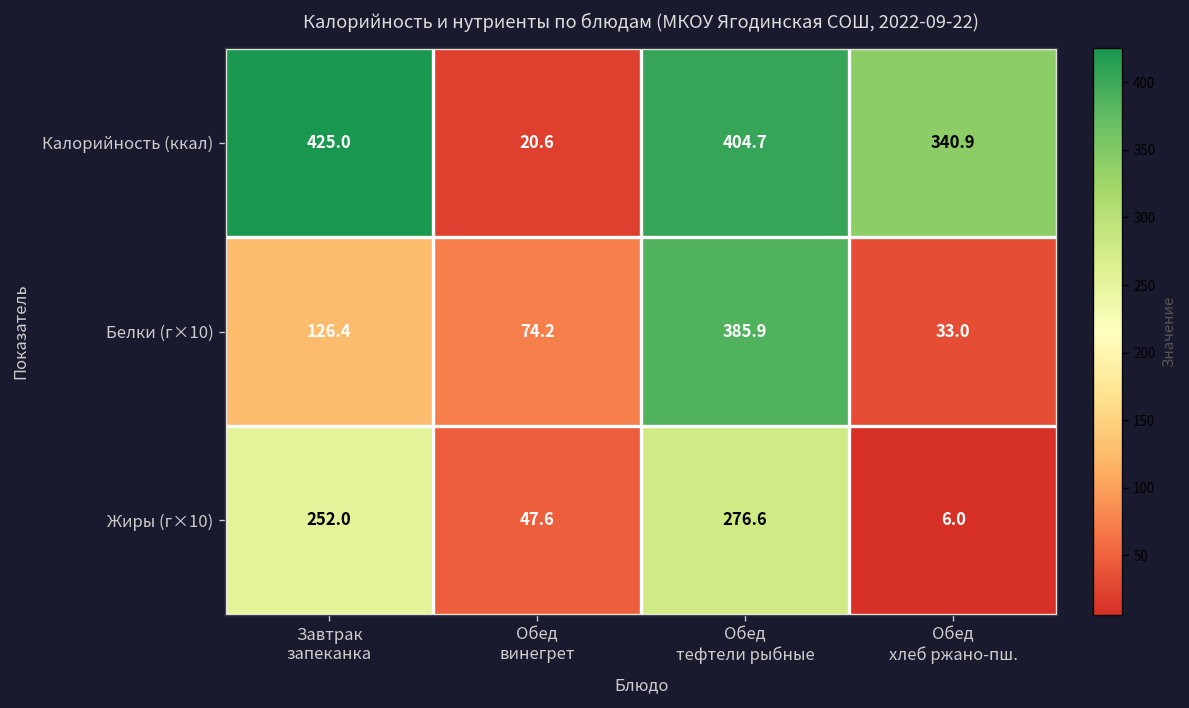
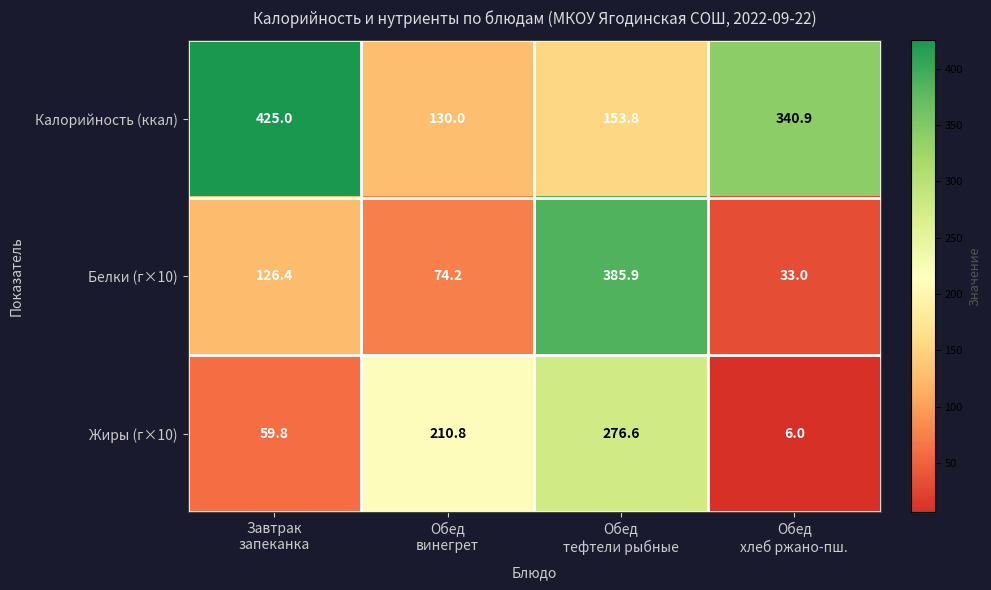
Калорийность (ккал), Обед винегрет: 20.6 -> 130.0
Калорийность (ккал), Обед тефтели рыбные: 404.7 -> 153.8
Жиры (г×10), Завтрак запеканка: 252.0 -> 59.8
Жиры (г×10), Обед винегрет: 47.6 -> 210.8
